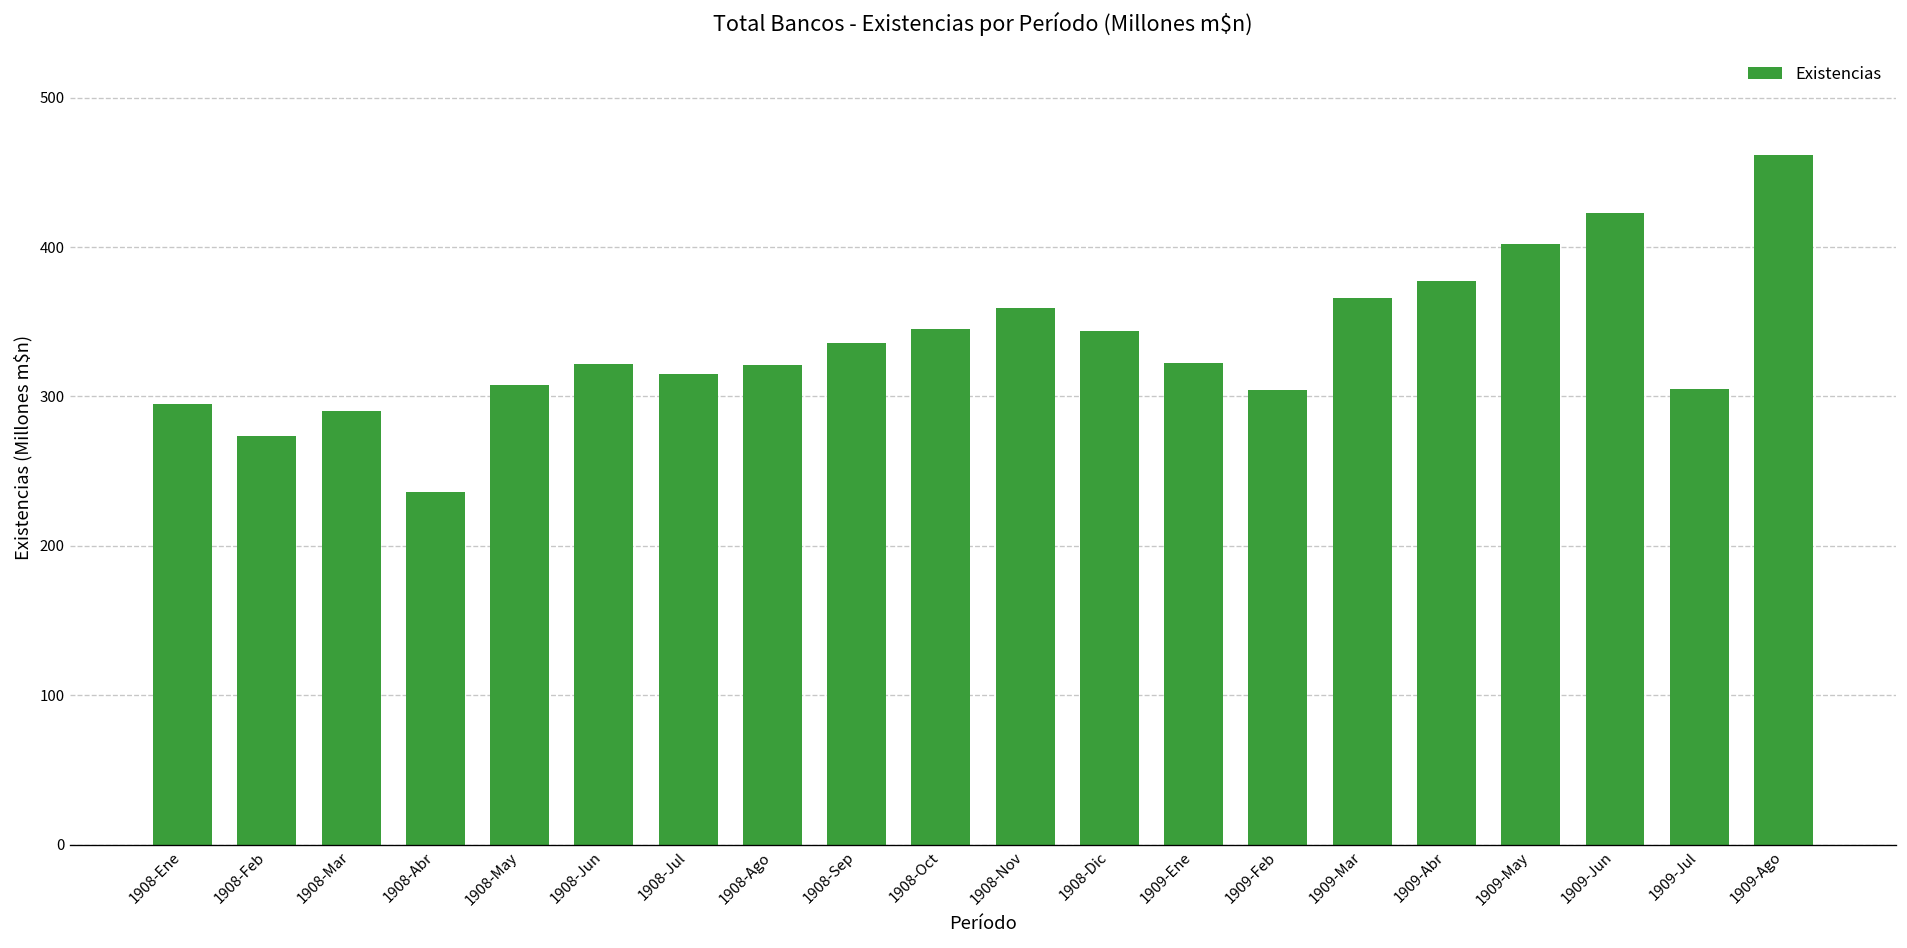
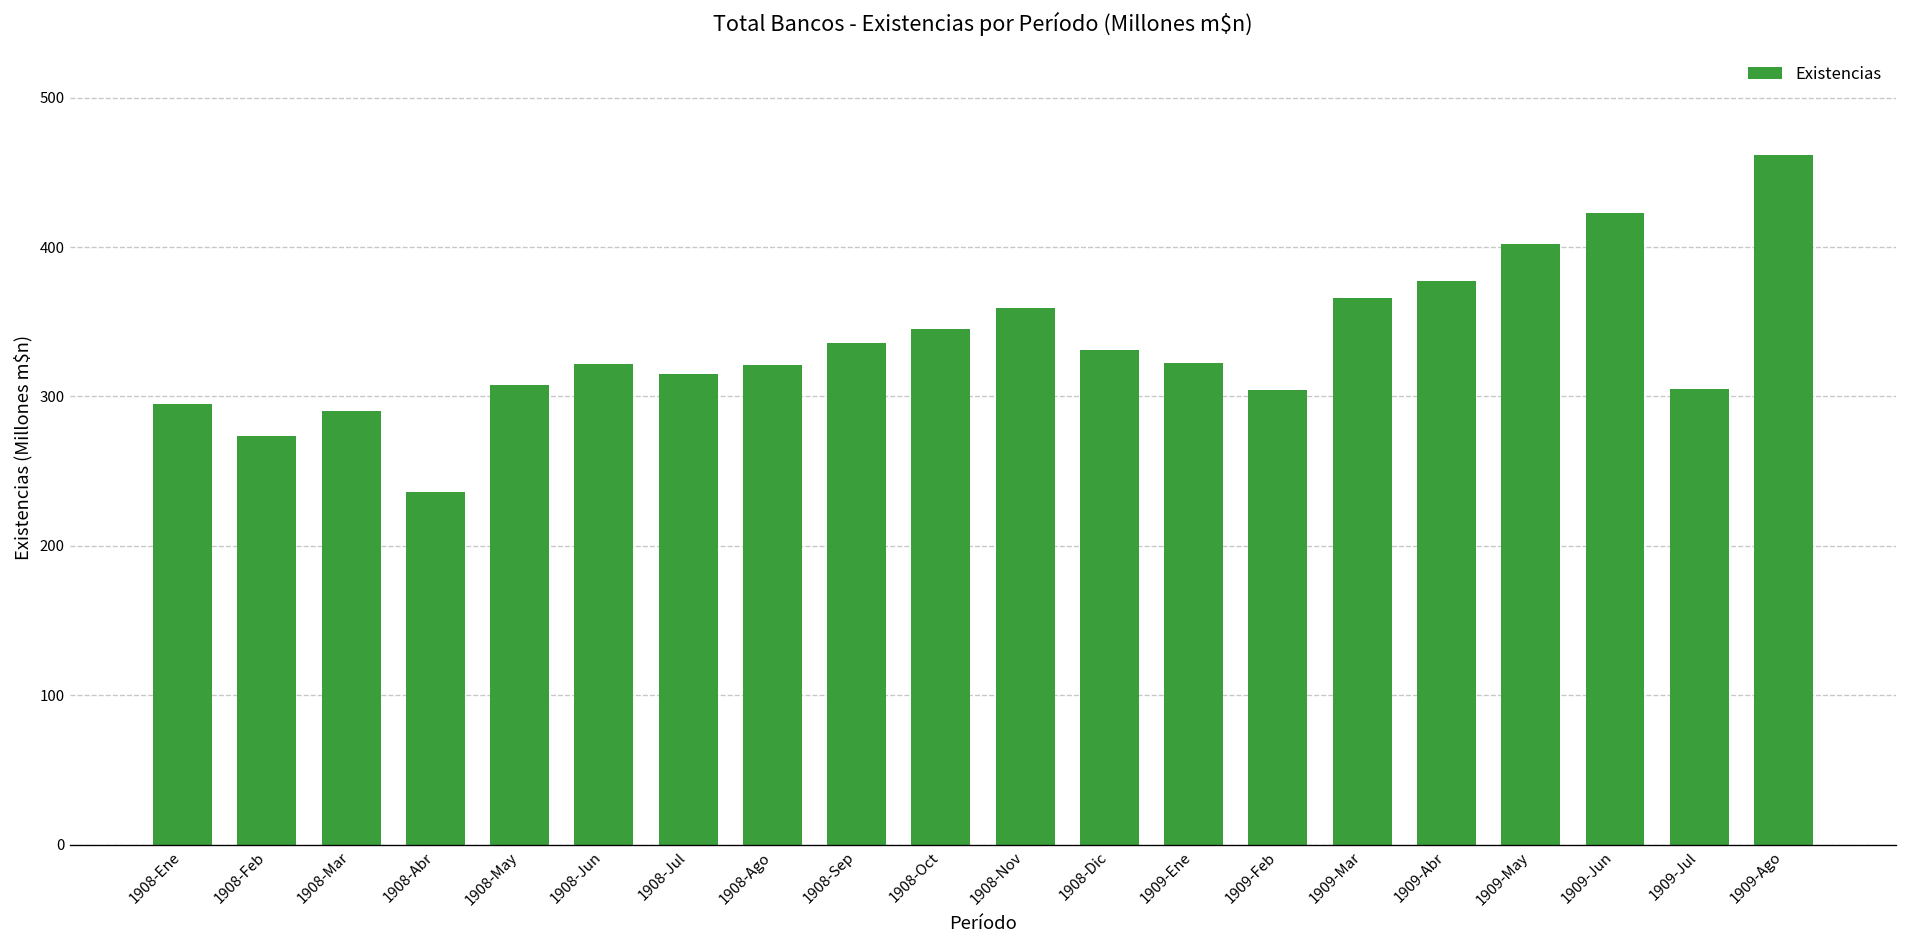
1908-Dic: 344 -> 331
